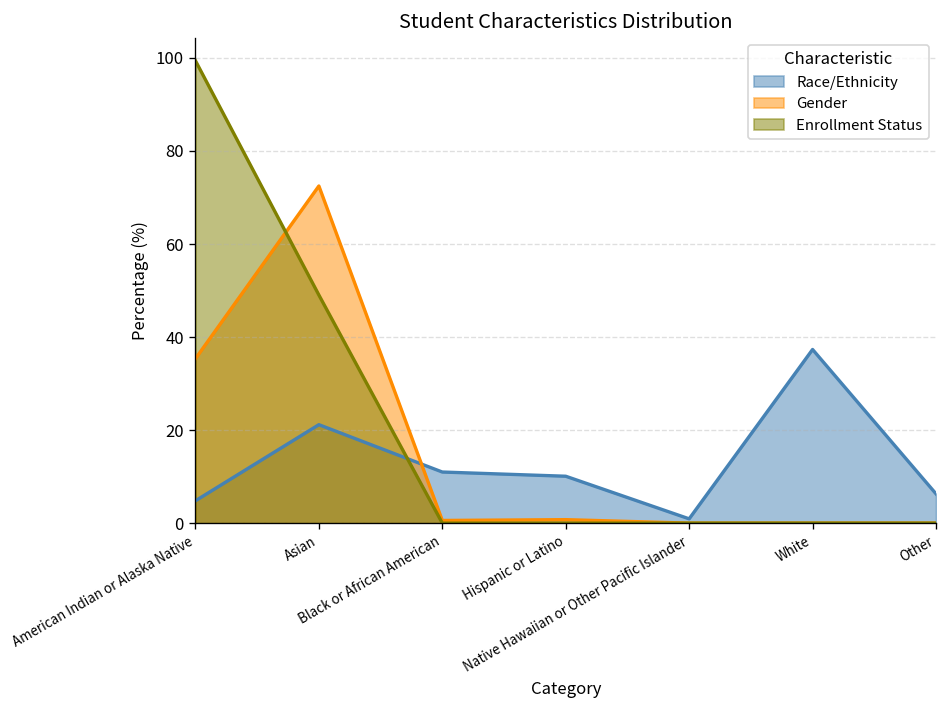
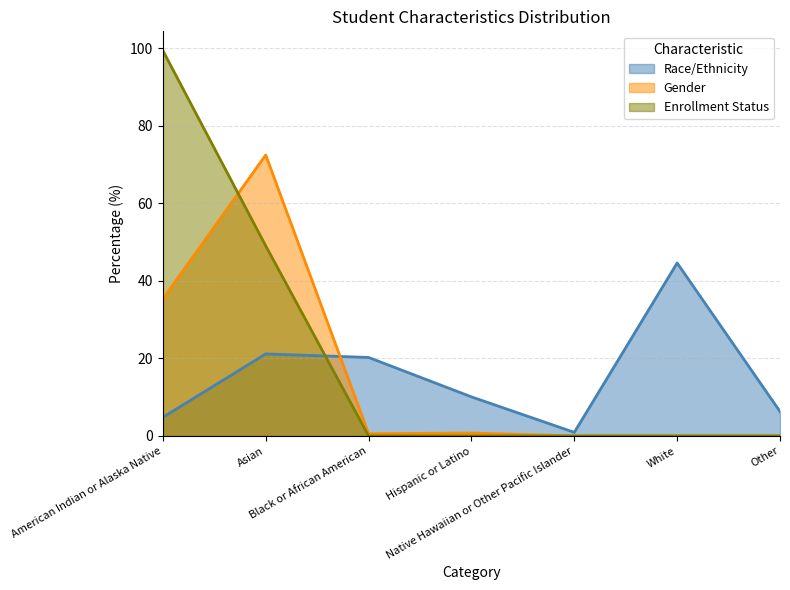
Race/Ethnicity, Black or African American: 11 -> 20
Race/Ethnicity, White: 37 -> 45
